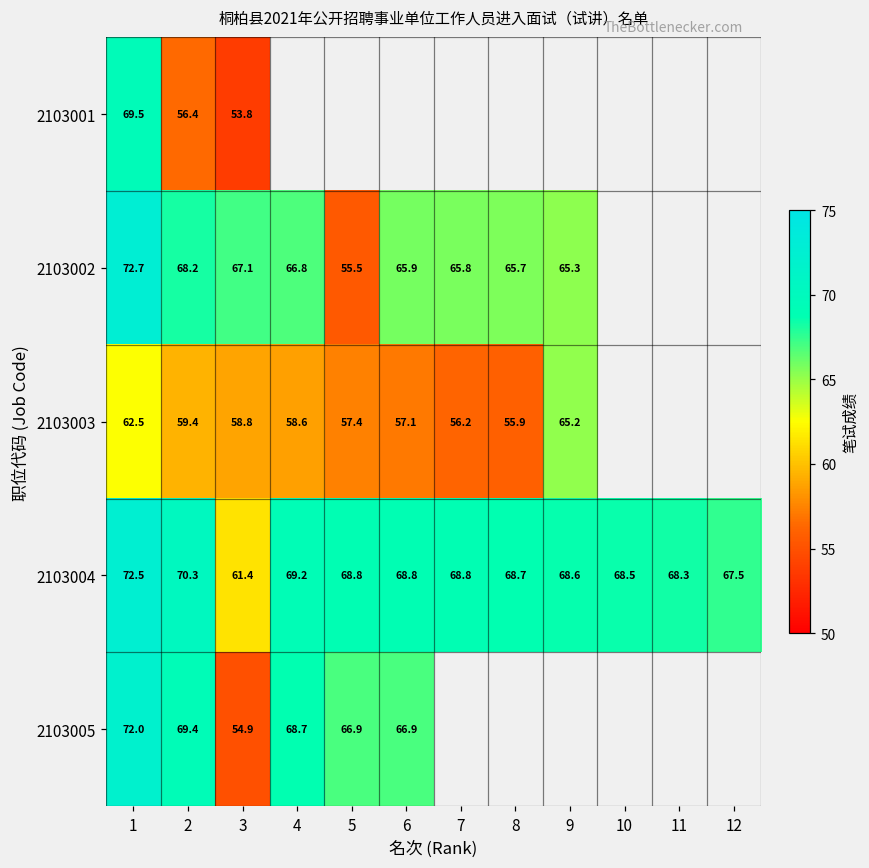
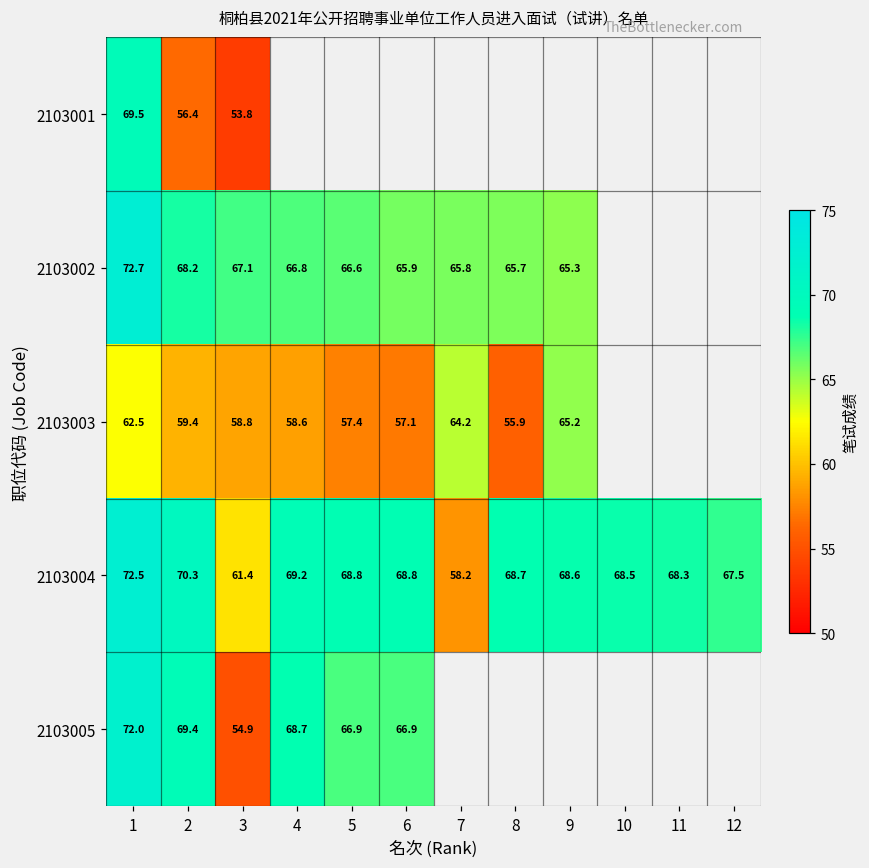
2103002, 5: 55.5 -> 66.6
2103003, 7: 56.2 -> 64.2
2103004, 7: 68.8 -> 58.2
